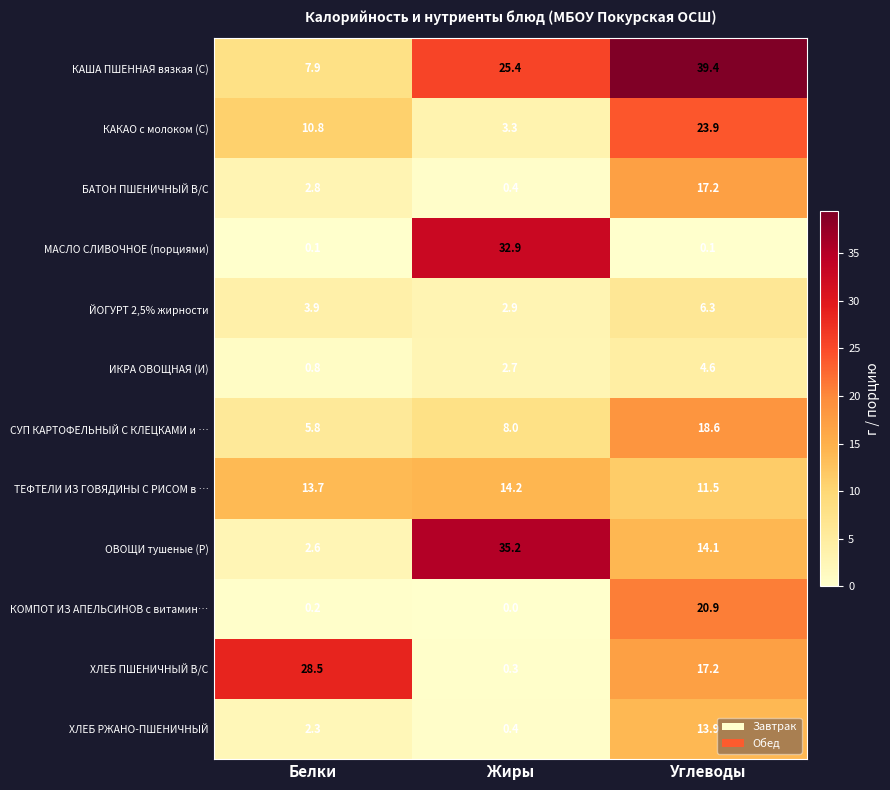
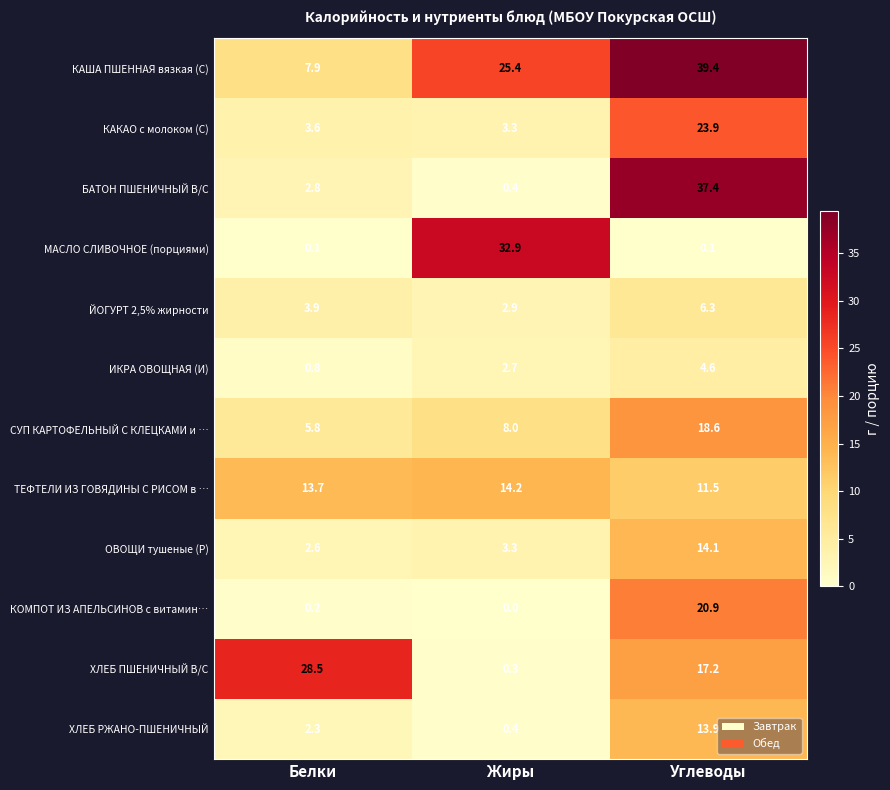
КАКАО с молоком (С), Белки: 10.8 -> 3.6
БАТОН ПШЕНИЧНЫЙ В/С, Углеводы: 17.2 -> 37.4
ОВОЩИ тушеные (Р), Жиры: 35.2 -> 3.3
